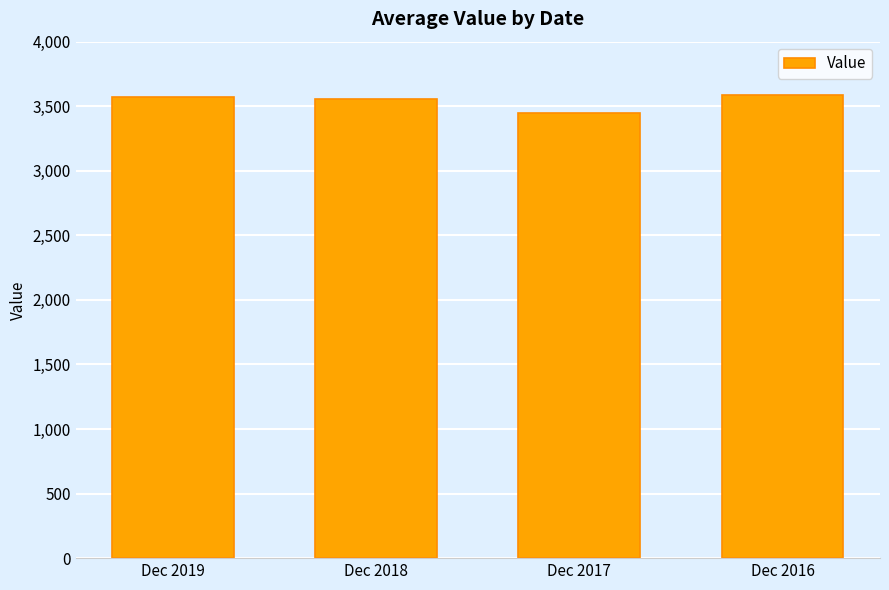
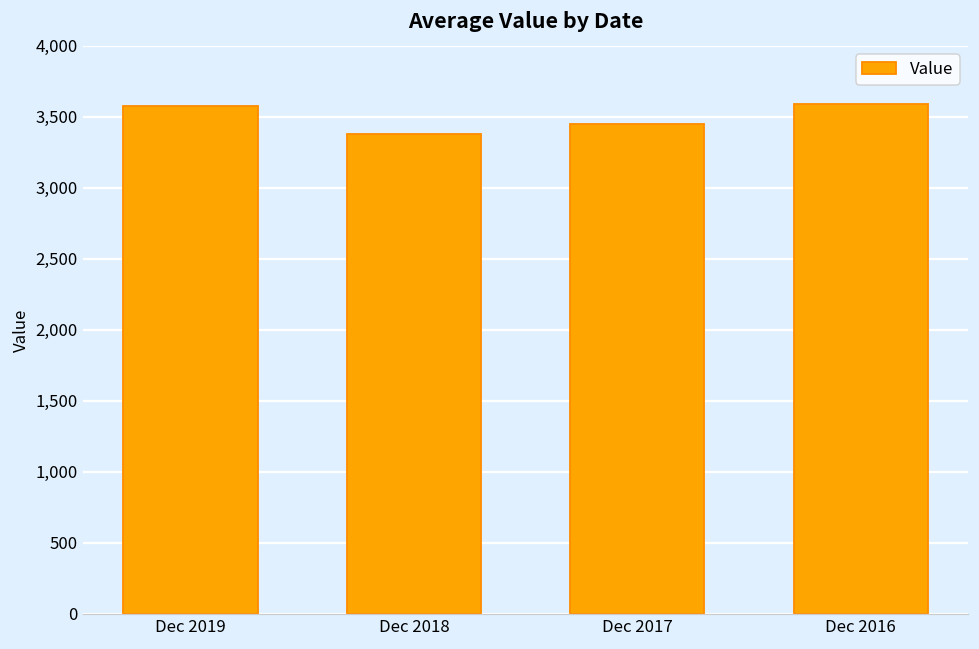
Dec 2018: 3,550 -> 3,380
